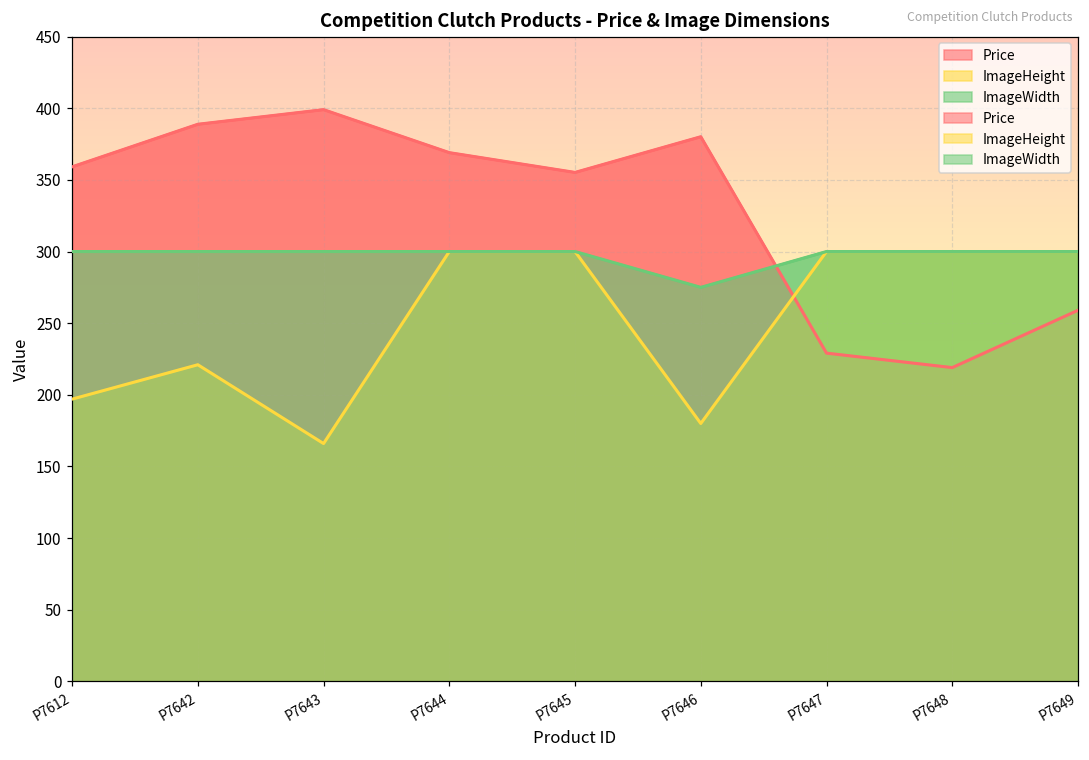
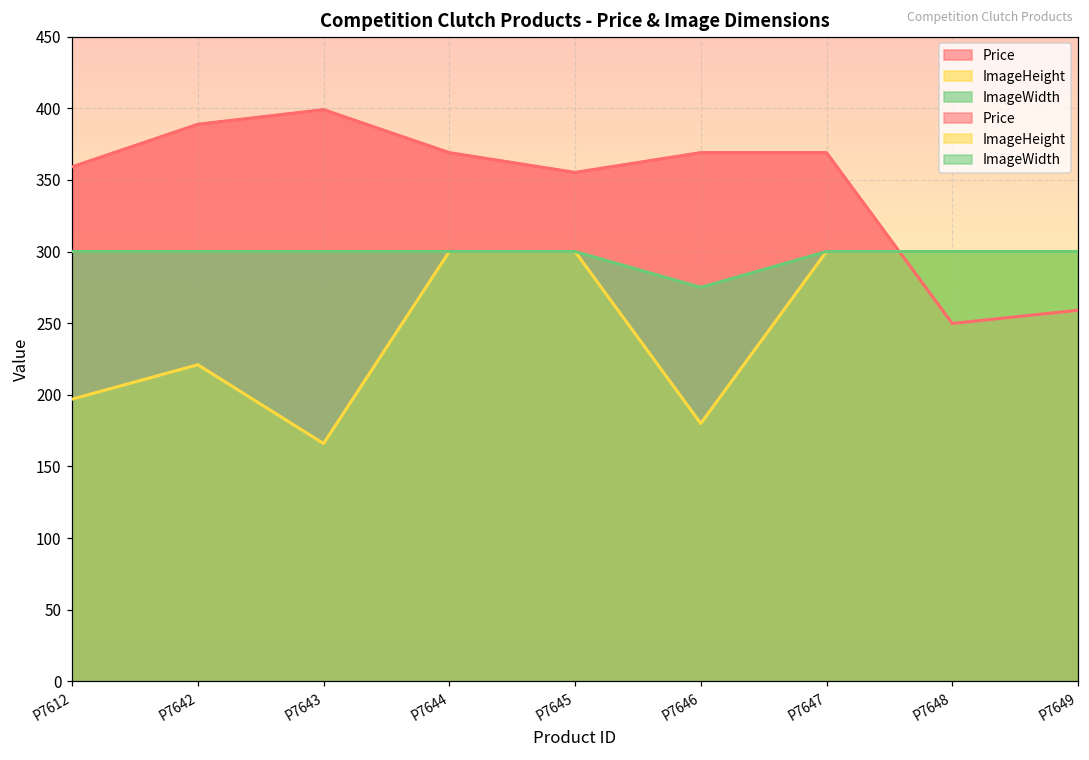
Price, P7646: 380 -> 369
Price, P7647: 229 -> 369
Price, P7648: 219 -> 250
